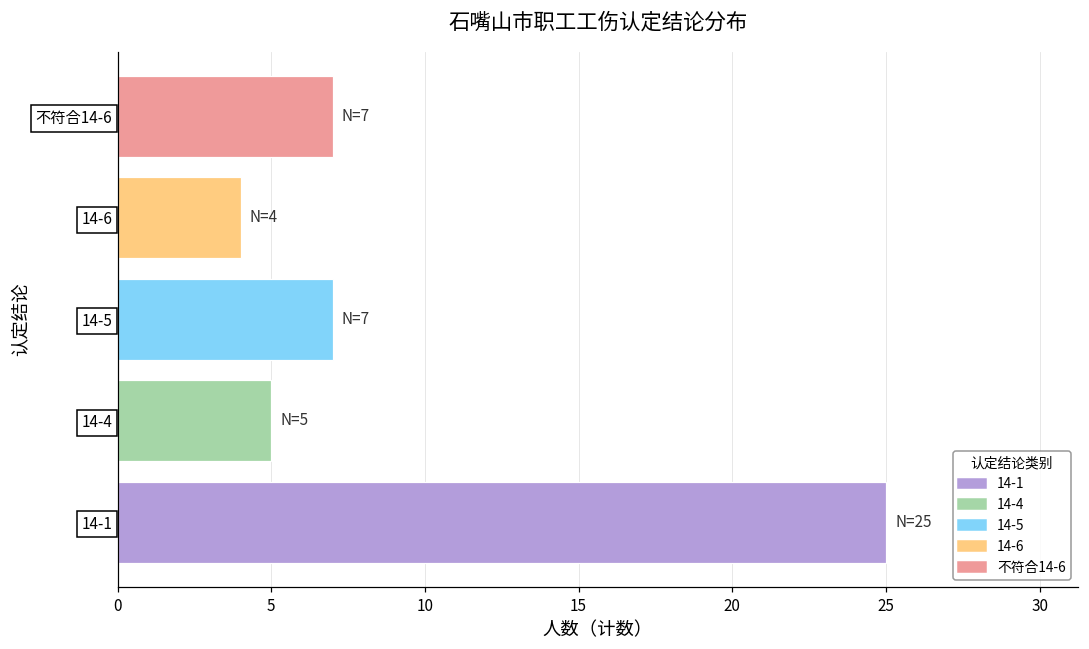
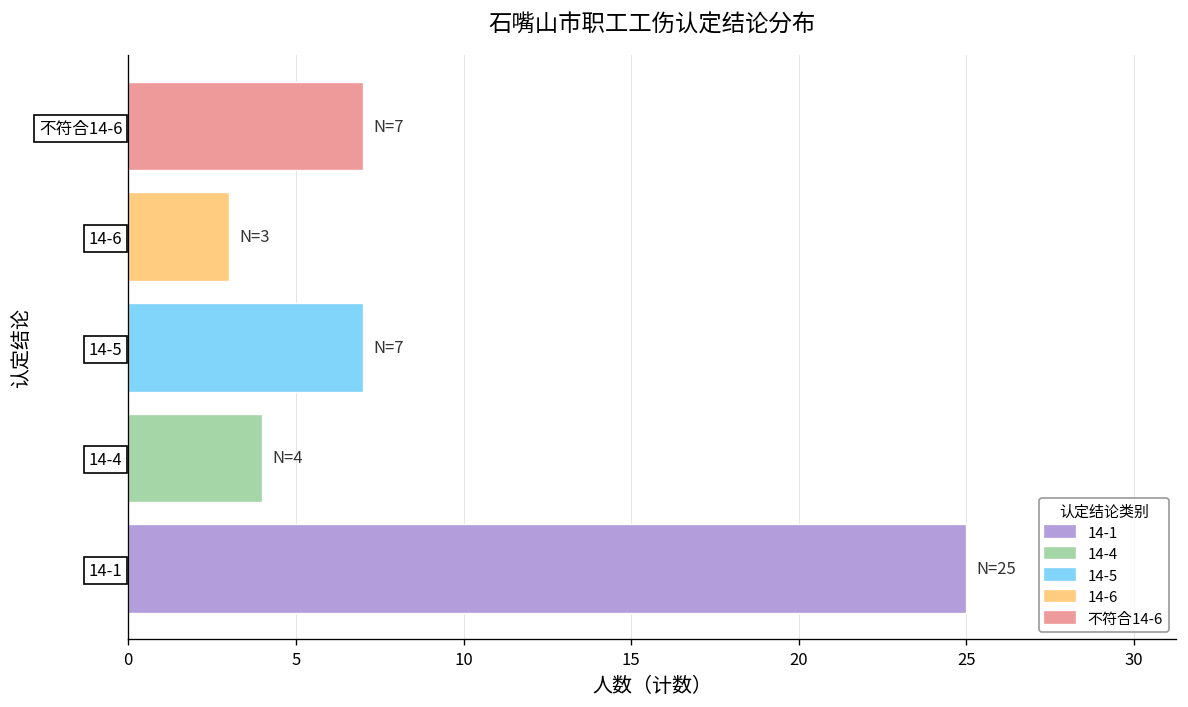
14-6: 4 -> 3
14-4: 5 -> 4
